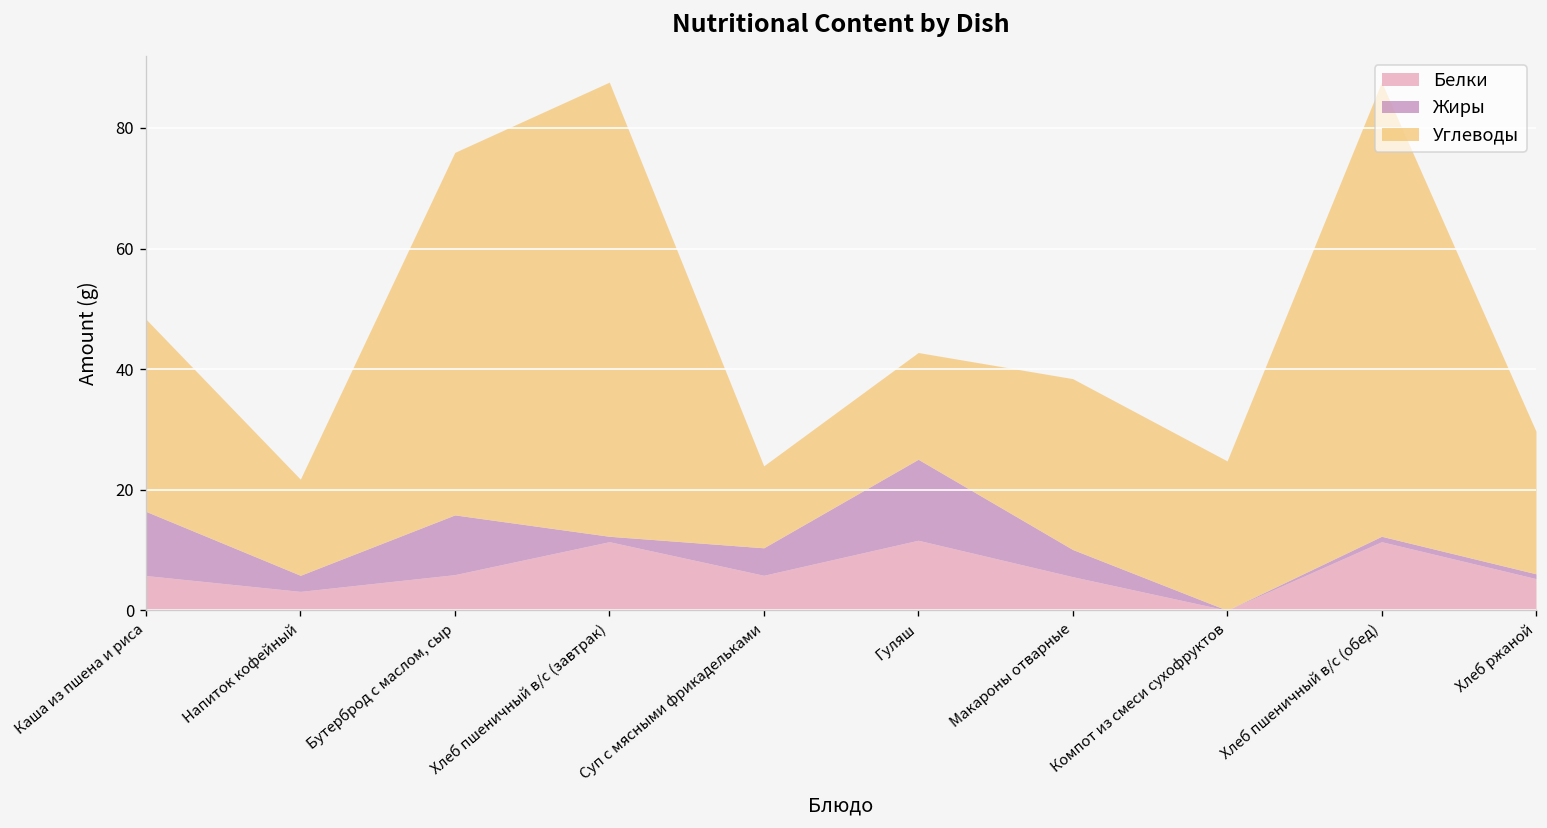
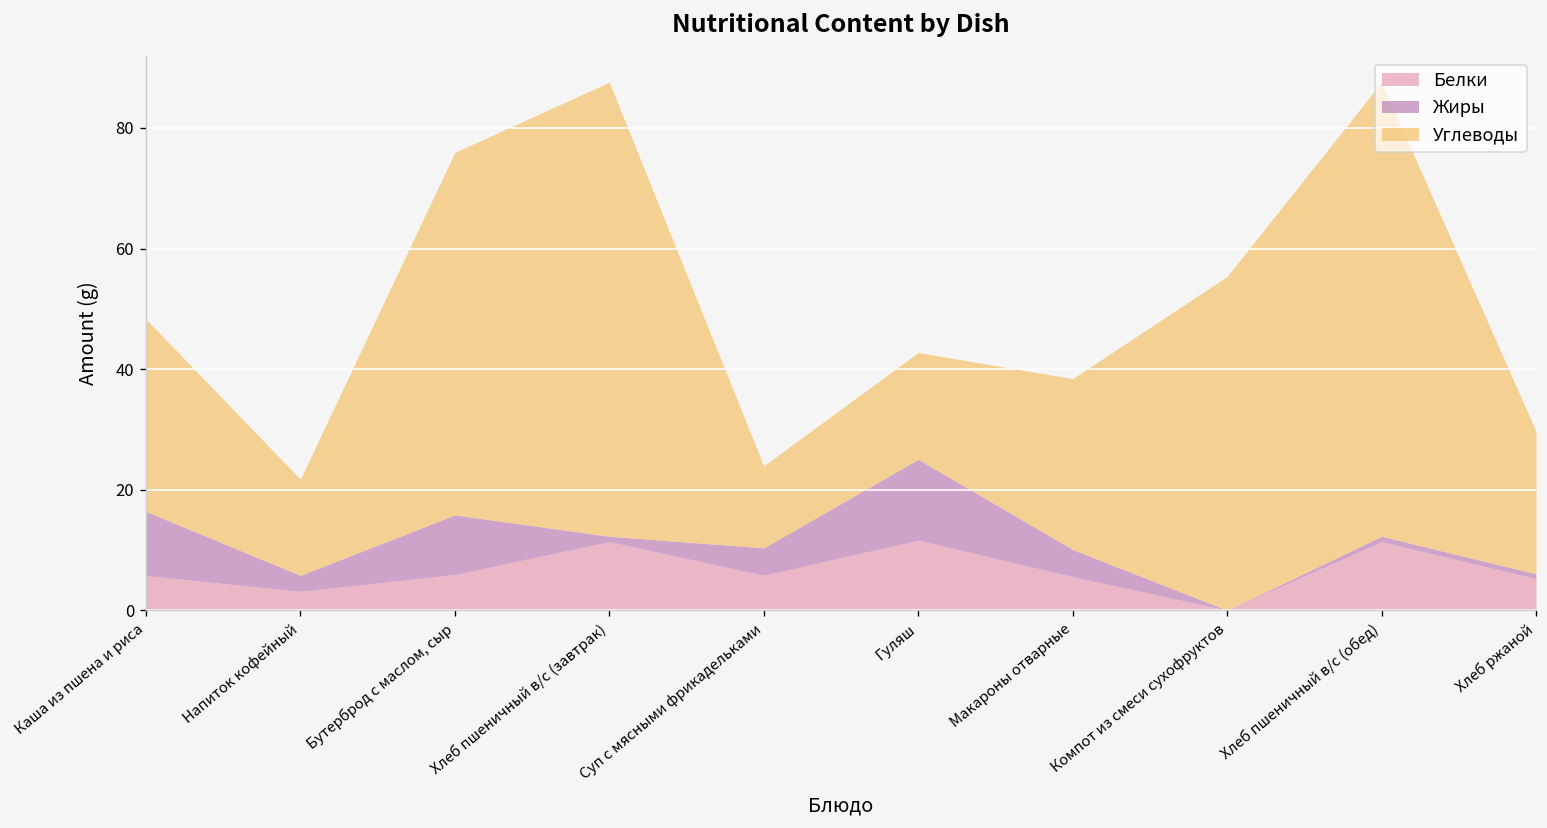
Углеводы, Компот из смеси сухофруктов: 25 -> 55
